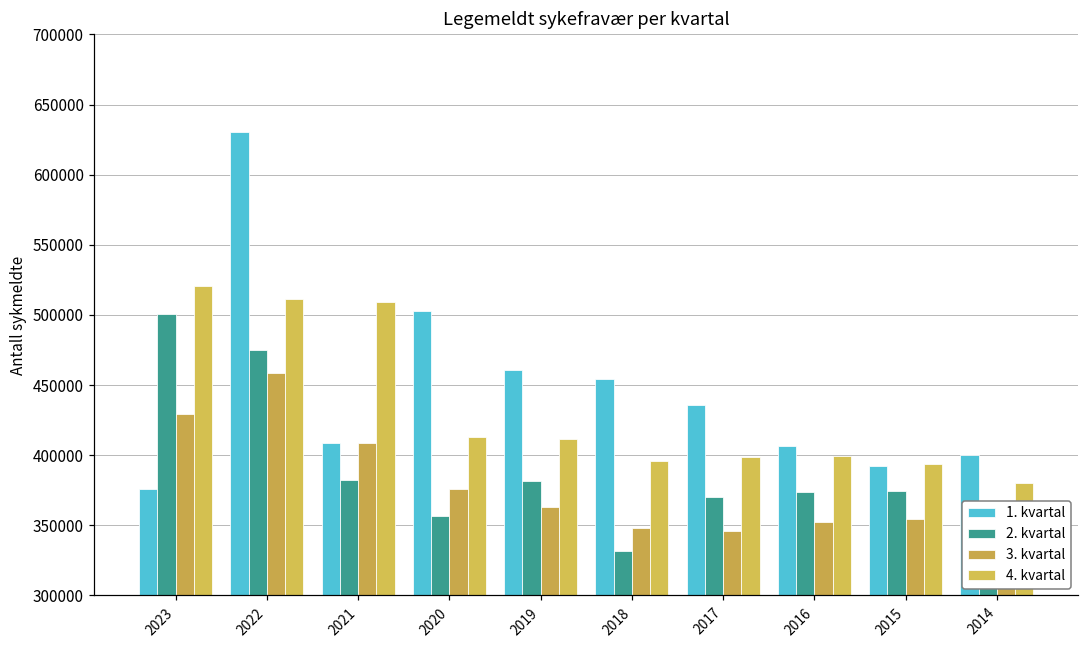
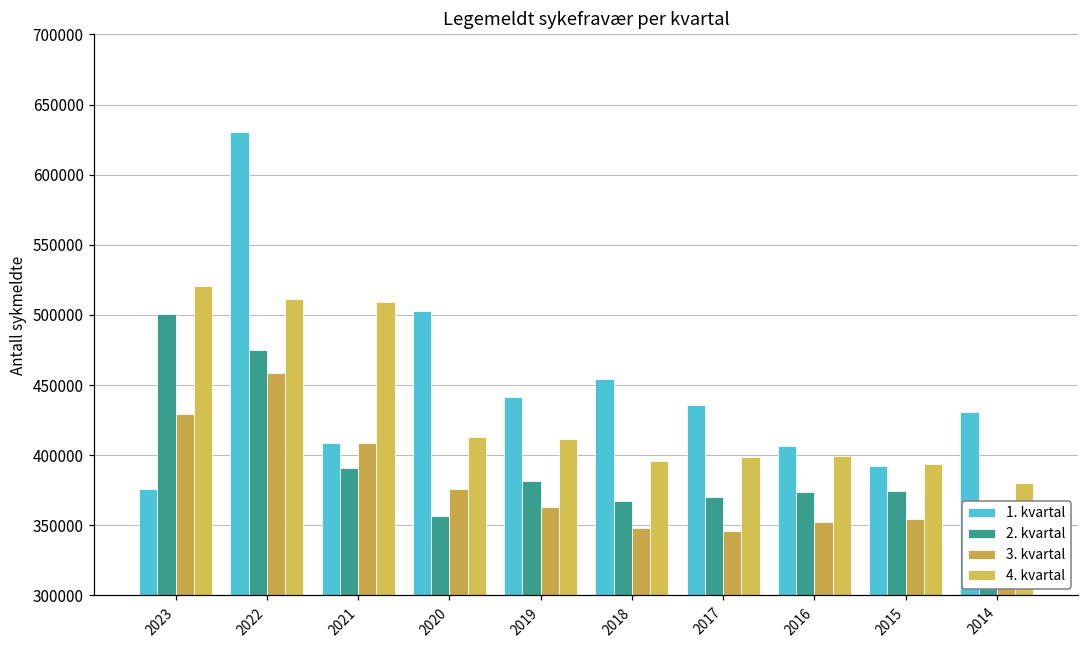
2. kvartal, 2021: 382000 -> 391000
1. kvartal, 2019: 461000 -> 441000
2. kvartal, 2018: 331000 -> 367000
1. kvartal, 2014: 400000 -> 431000
